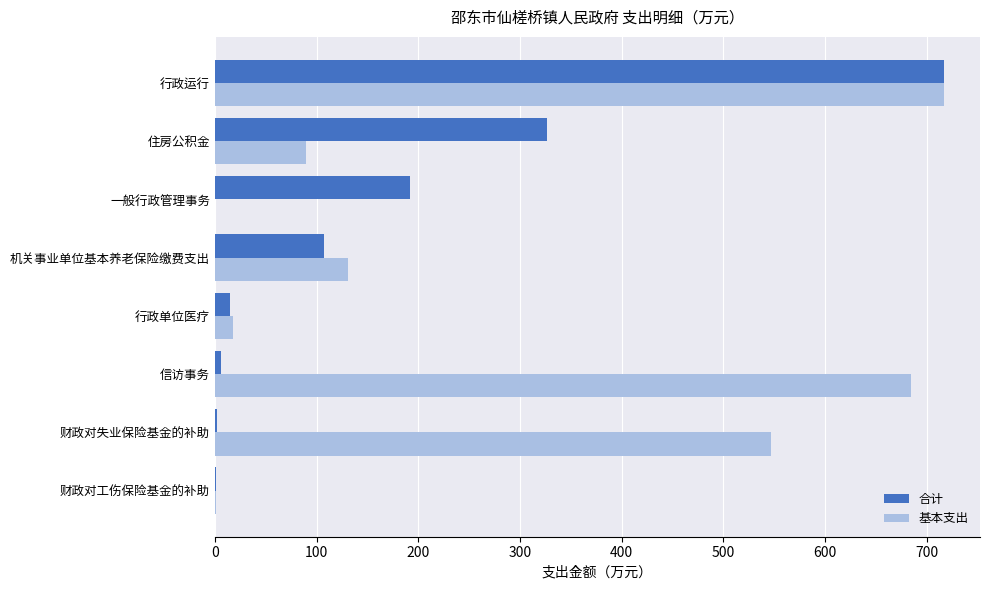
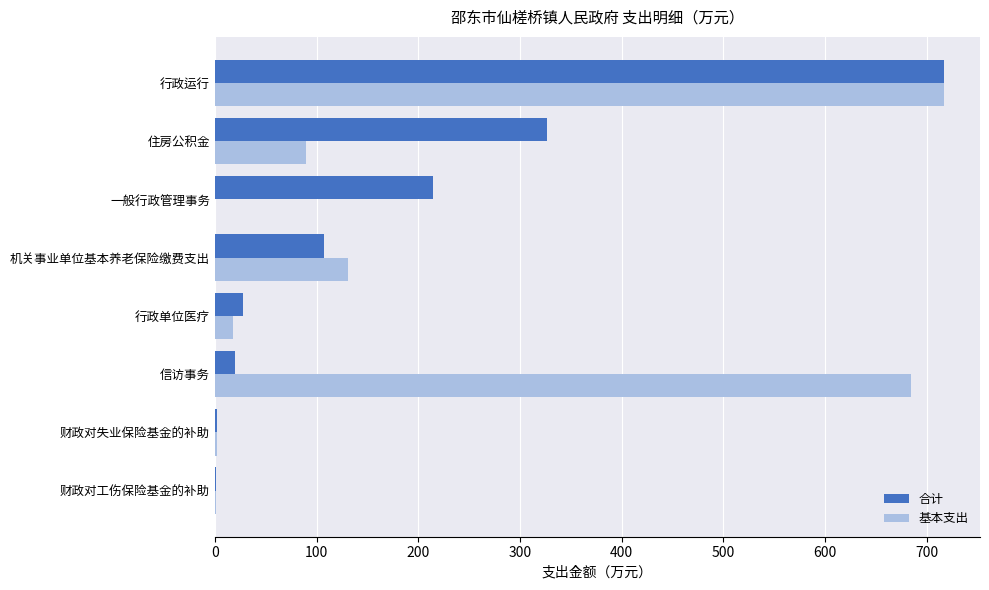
合计, 一般行政管理事务: 191 -> 215
合计, 行政单位医疗: 15 -> 27
合计, 信访事务: 6 -> 20
基本支出, 财政对失业保险基金的补助: 546 -> 2
